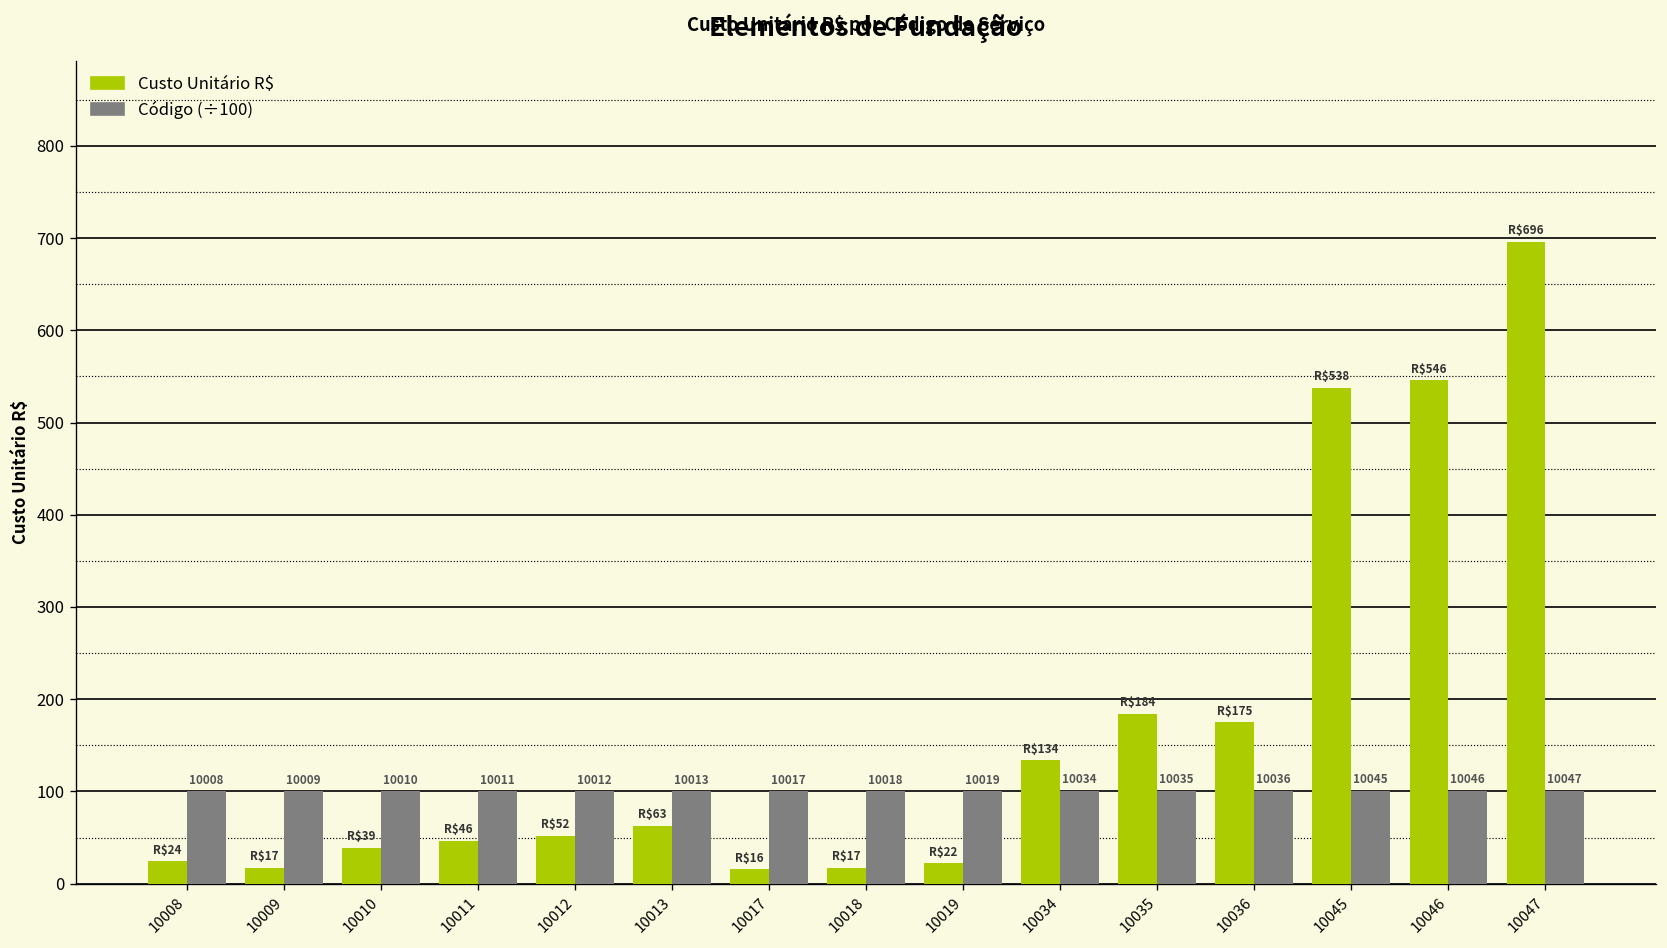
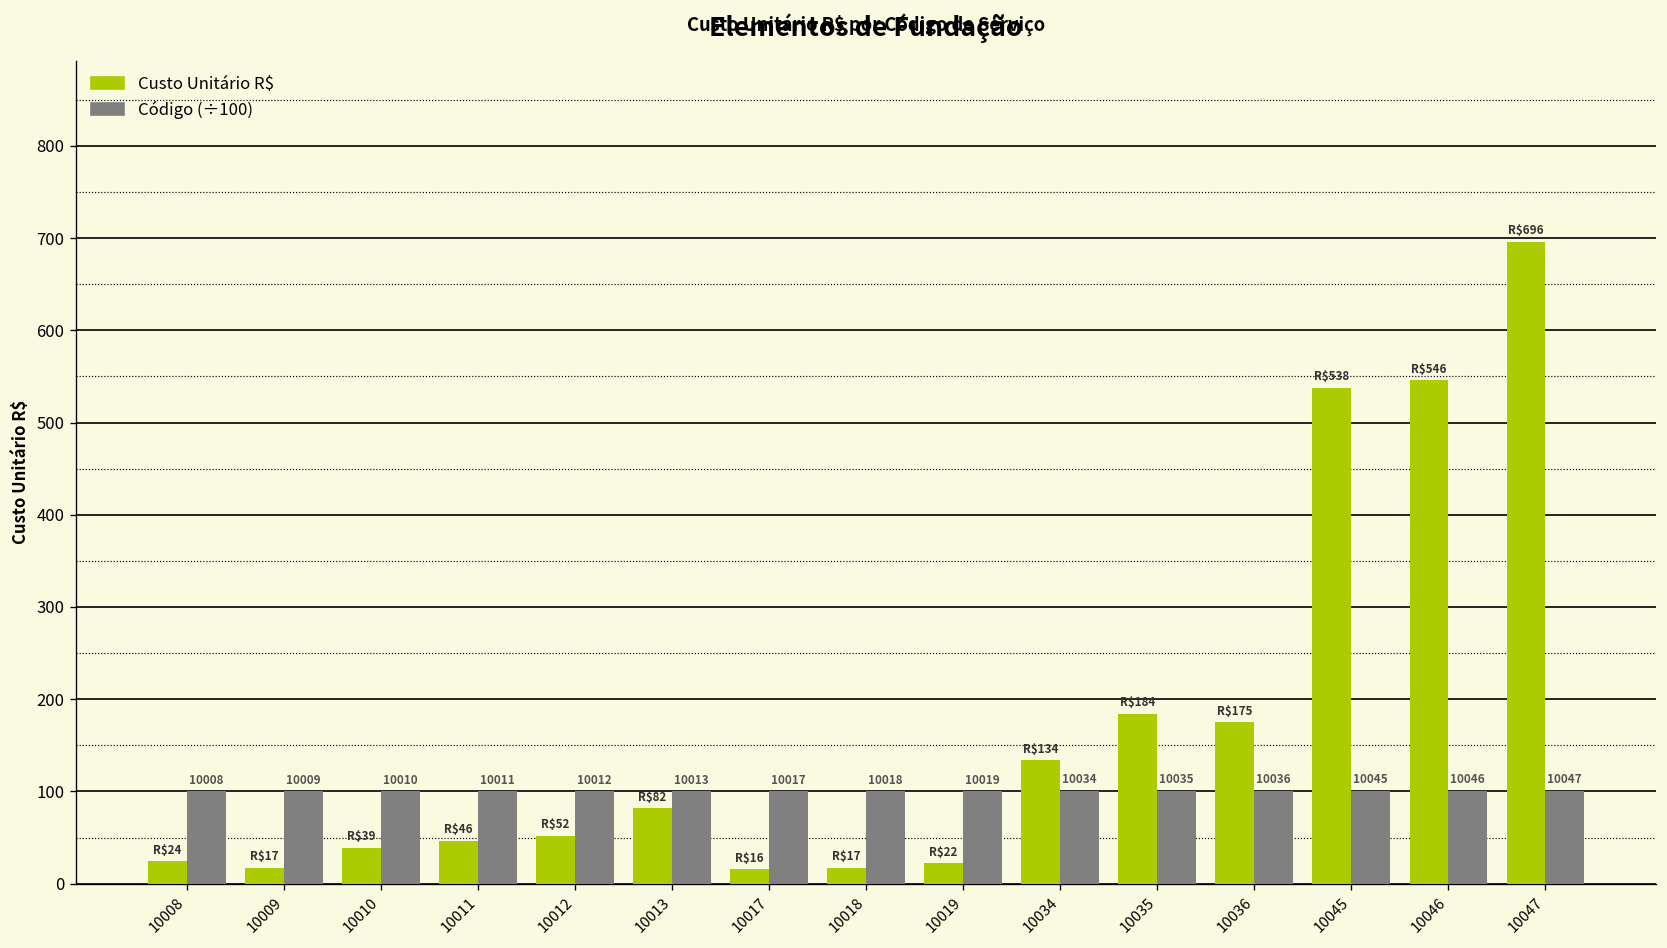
Custo Unitário R$, 10013: $63 -> $82
